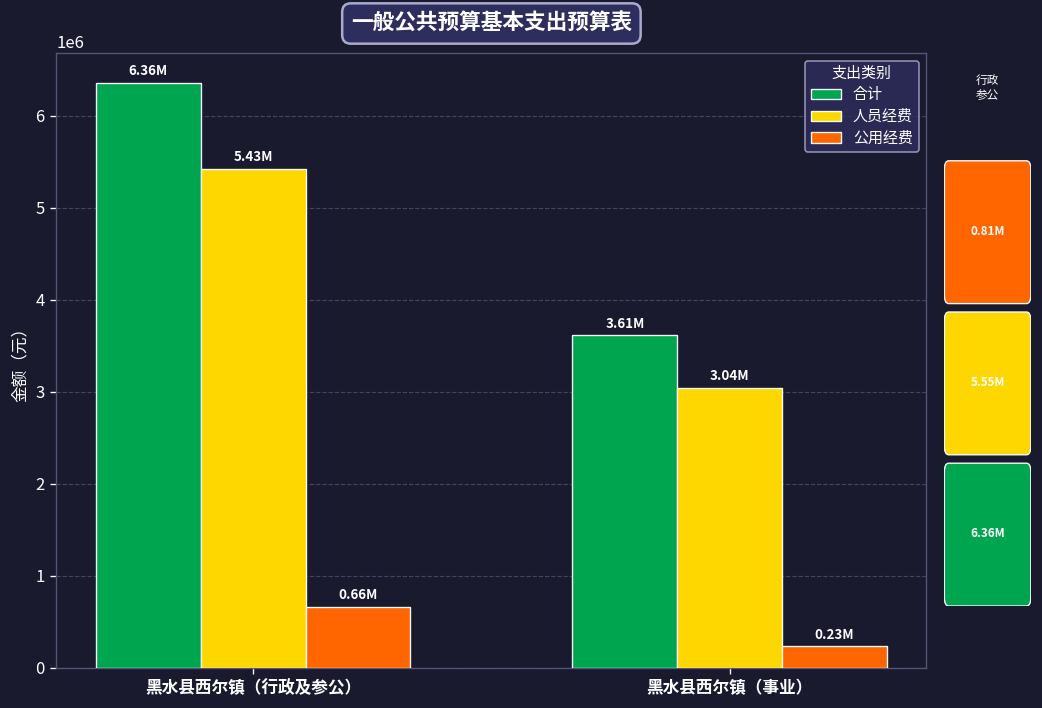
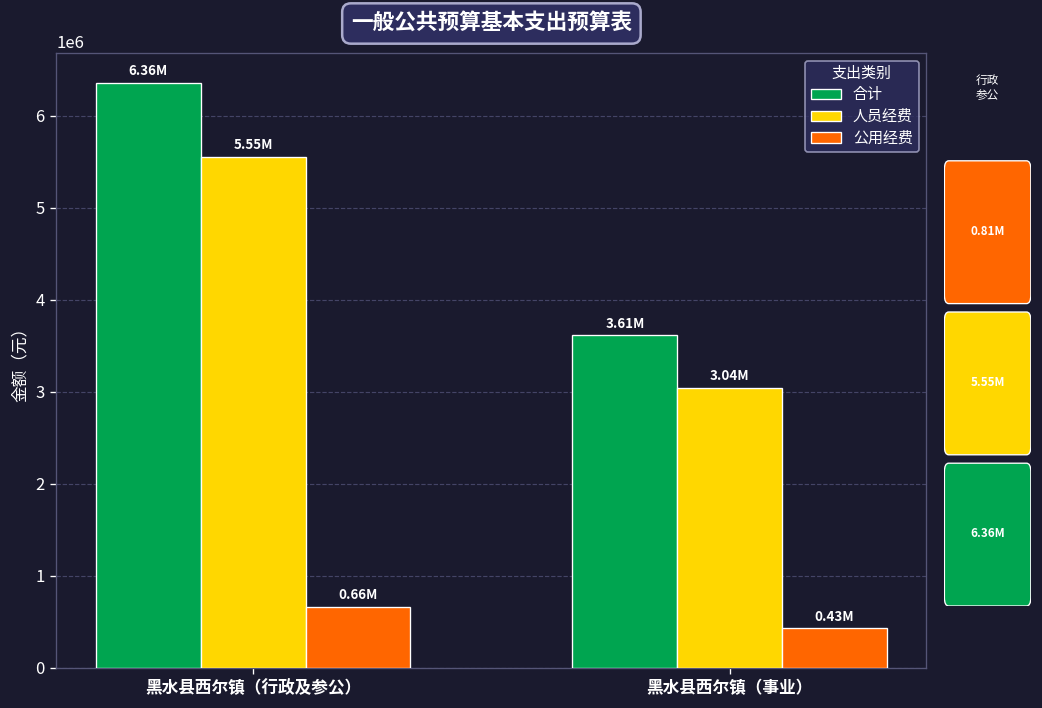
人员经费, 黑水县西尔镇（行政及参公）: 5.43M -> 5.55M
公用经费, 黑水县西尔镇（事业）: 0.23M -> 0.43M
